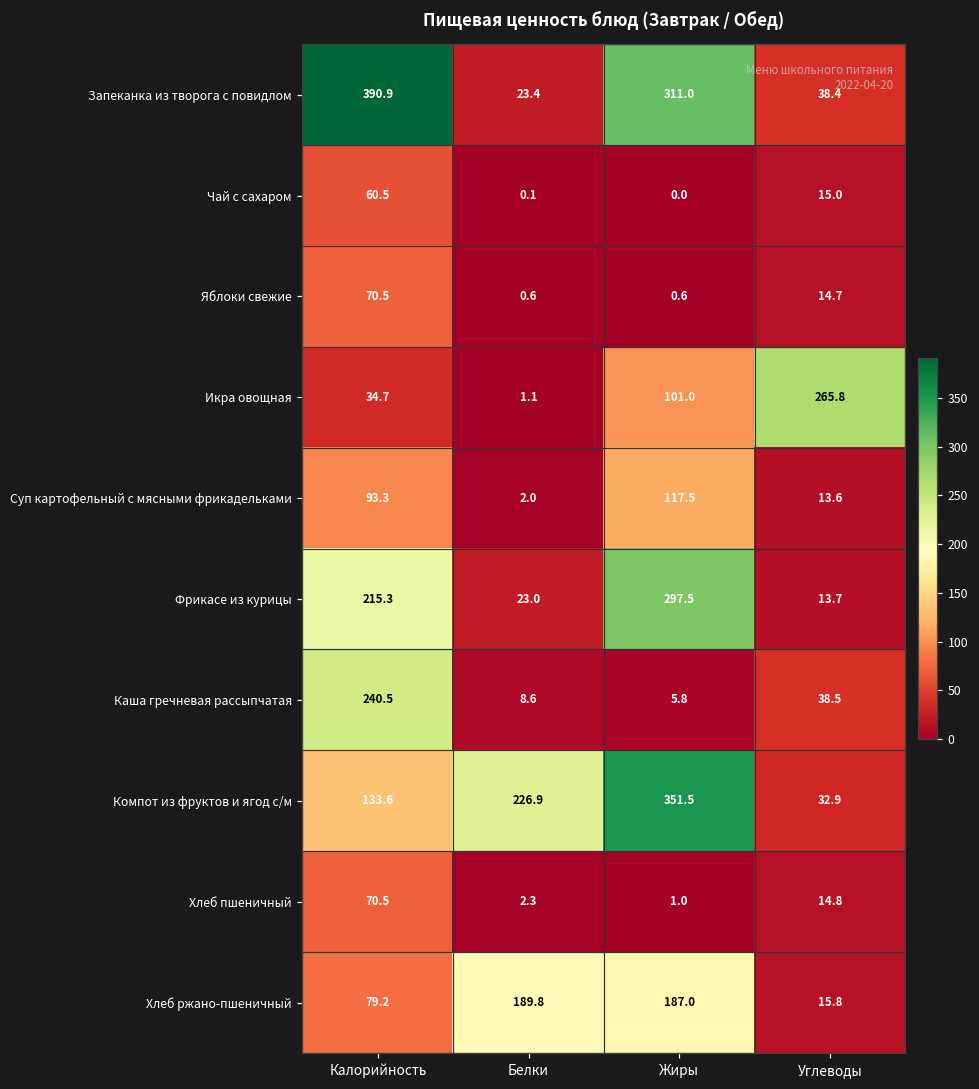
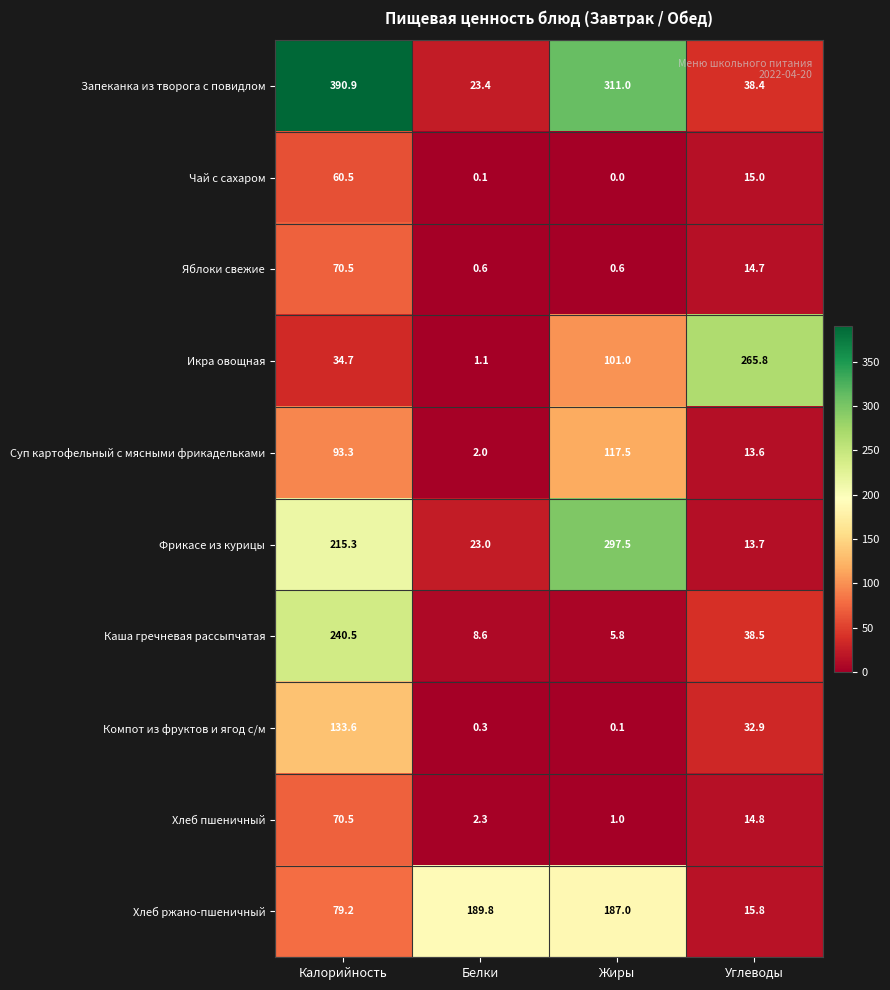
Компот из фруктов и ягод с/м, Белки: 226.9 -> 0.3
Компот из фруктов и ягод с/м, Жиры: 351.5 -> 0.1
